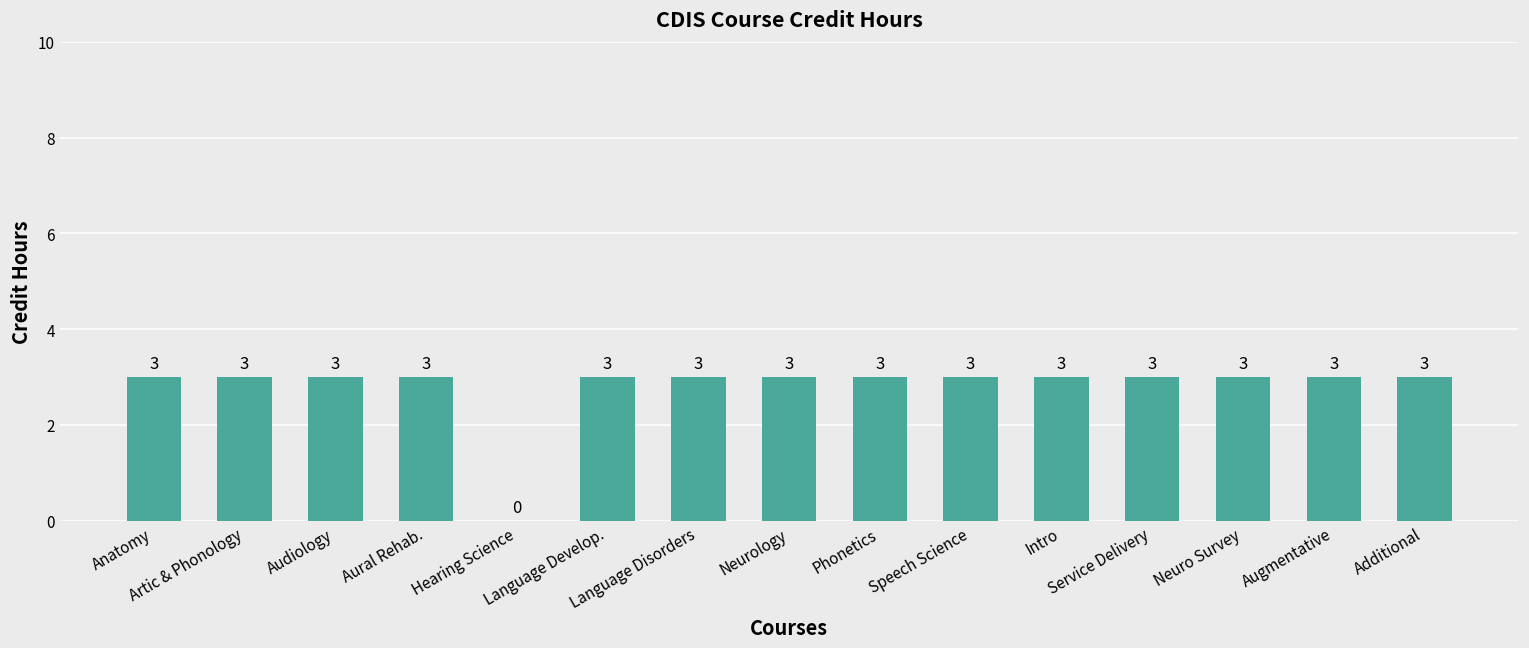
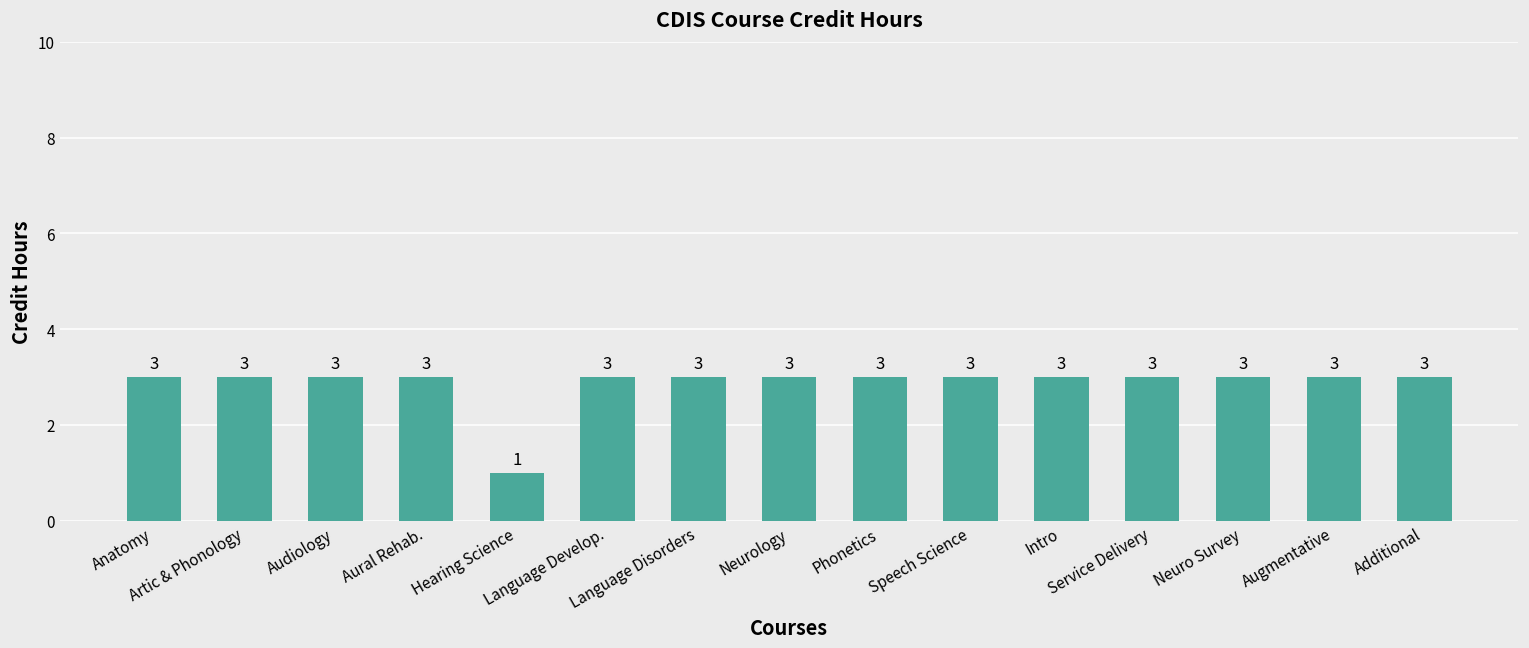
Hearing Science: 0 -> 1
